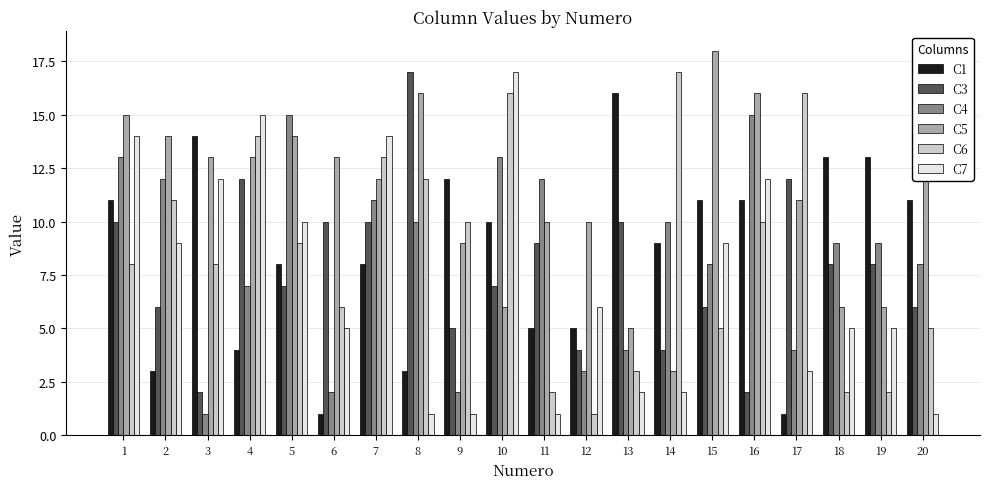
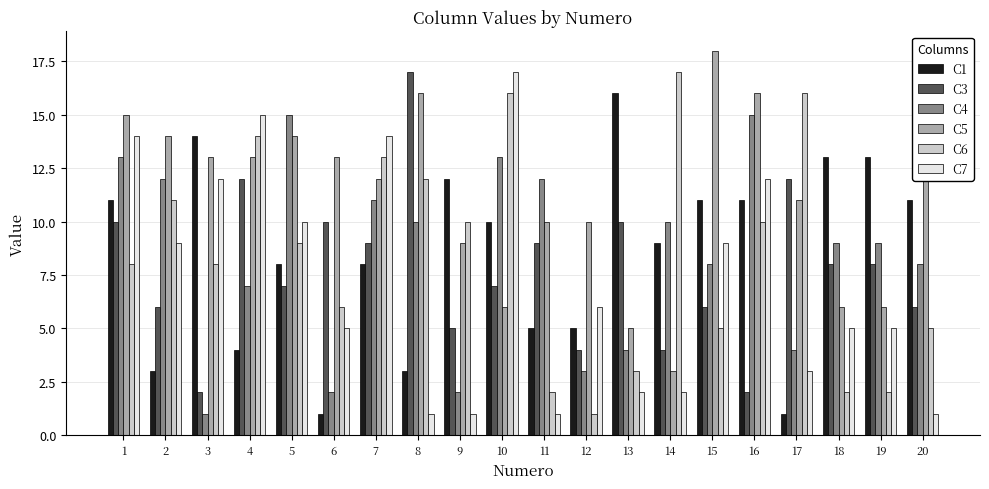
C3, 7: 10 -> 9
